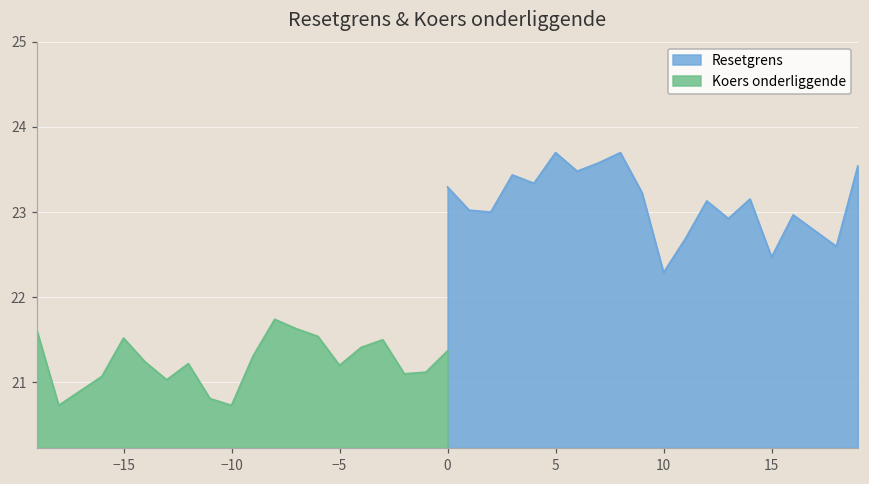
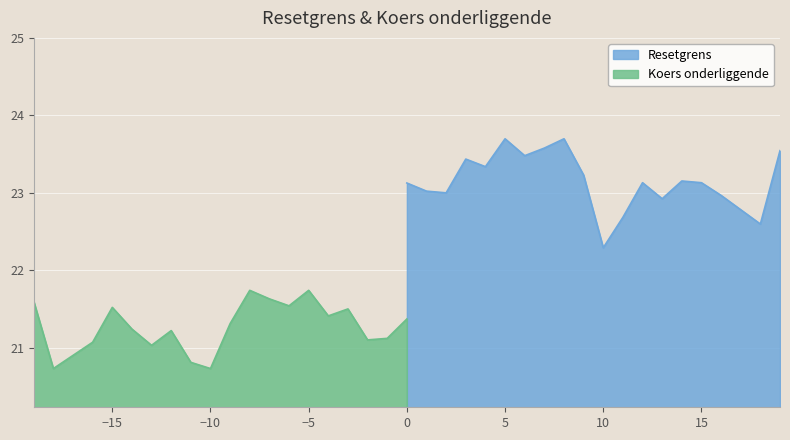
Koers onderliggende, −5: 21.2 -> 21.7
Resetgrens, 0: 23.3 -> 23.1
Resetgrens, 15: 22.5 -> 23.1
